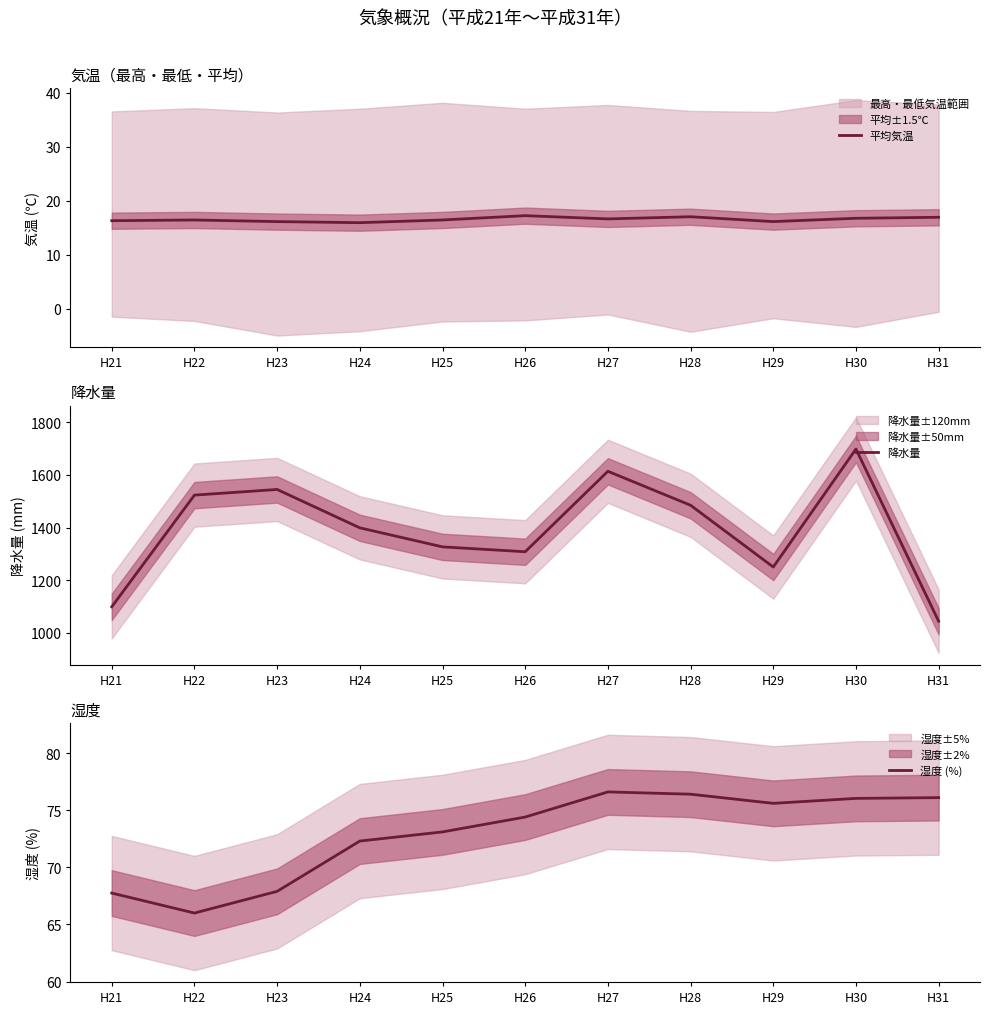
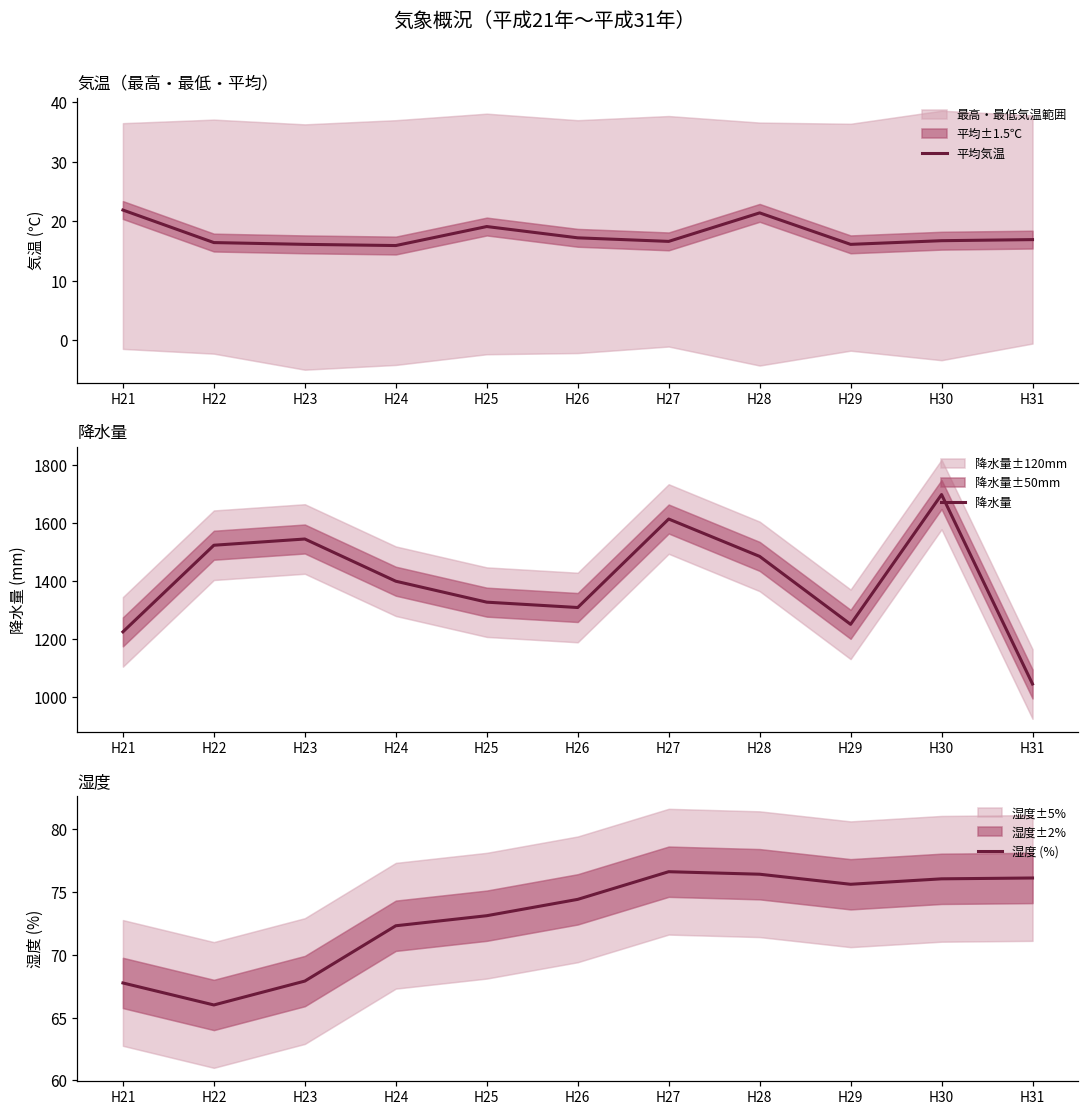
気温（最高・最低・平均）, 平均気温, H21: 16 -> 22
気温（最高・最低・平均）, 平均気温, H25: 16 -> 19
気温（最高・最低・平均）, 平均気温, H28: 17 -> 21
降水量, 降水量, H21: 1100 -> 1220
